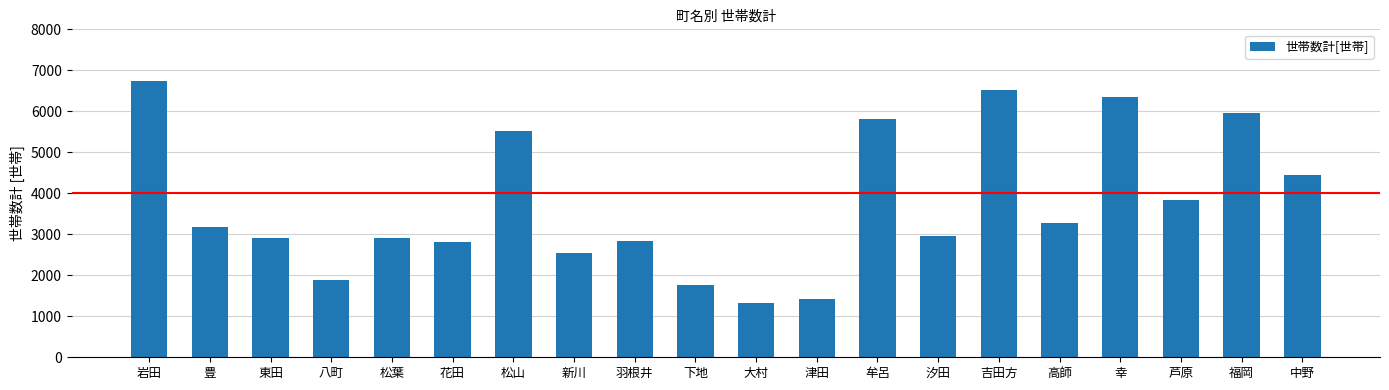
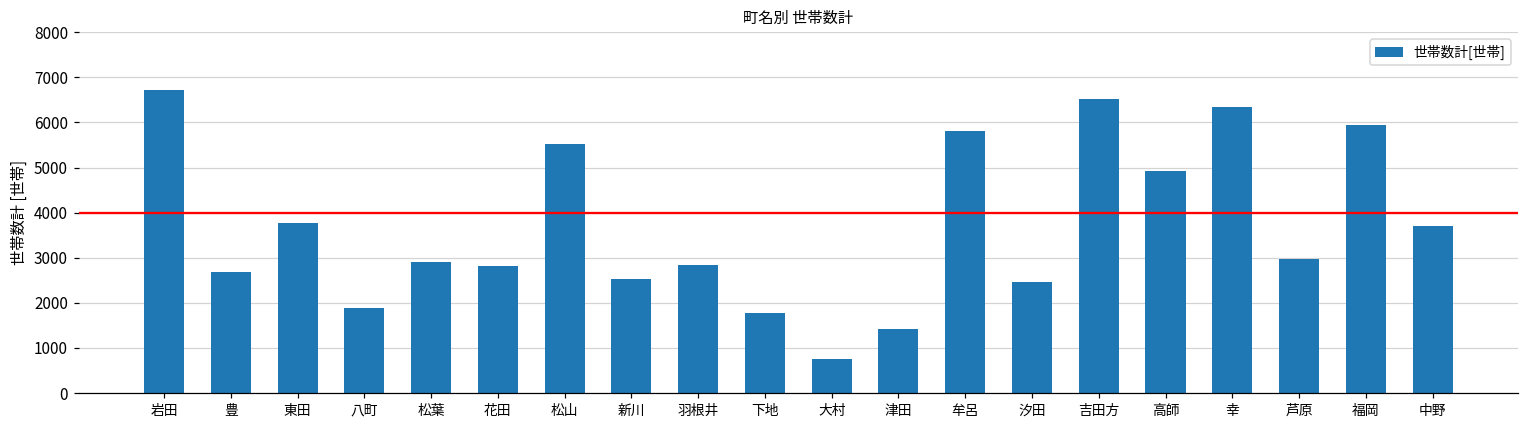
豊: 3200 -> 2700
東田: 2900 -> 3800
大村: 1300 -> 800
汐田: 3000 -> 2500
高師: 3300 -> 4900
芦原: 3800 -> 3000
中野: 4500 -> 3700
